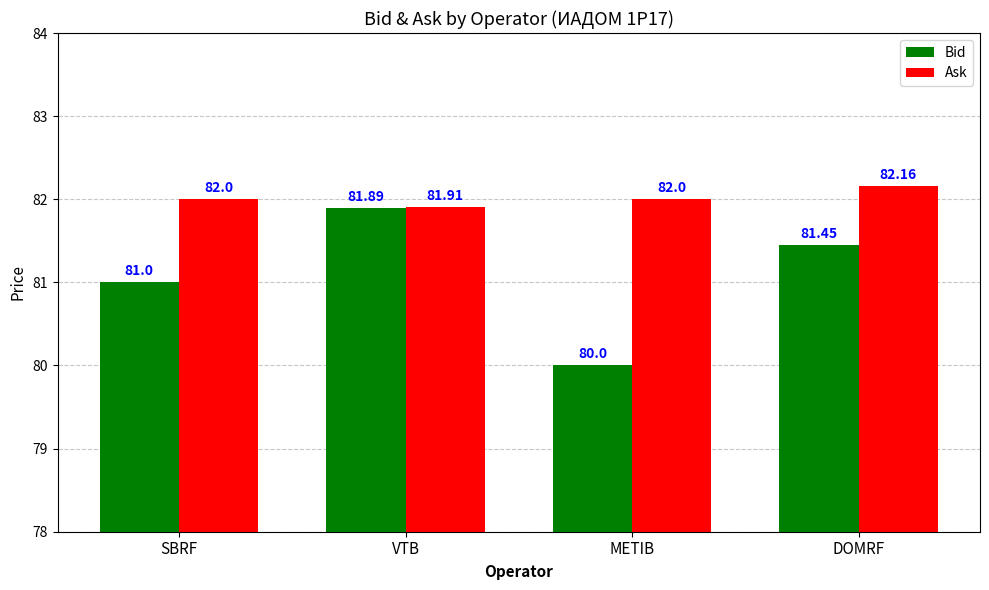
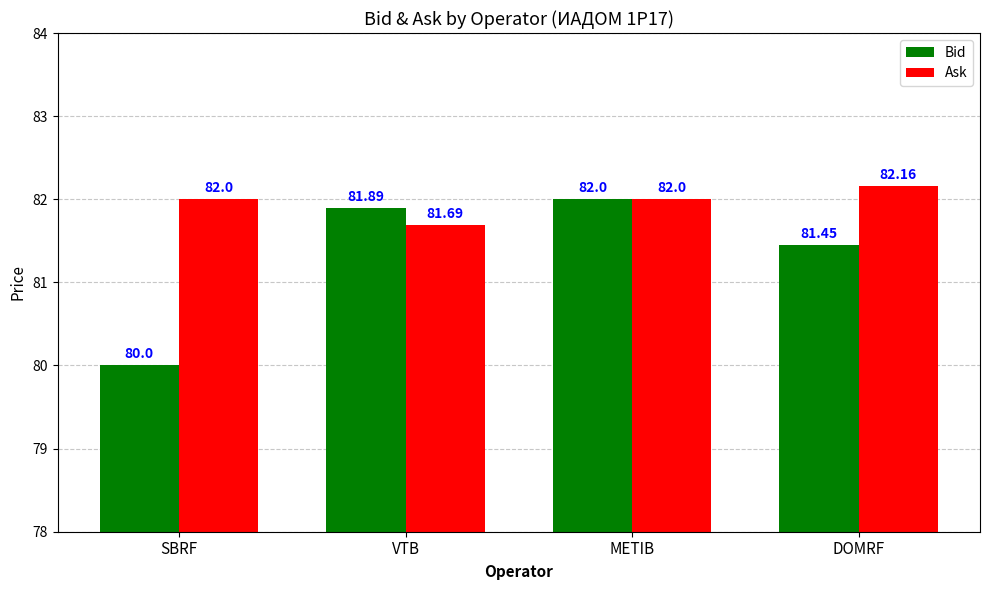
Bid, SBRF: 81.0 -> 80.0
Ask, VTB: 81.91 -> 81.69
Bid, METIB: 80.0 -> 82.0
